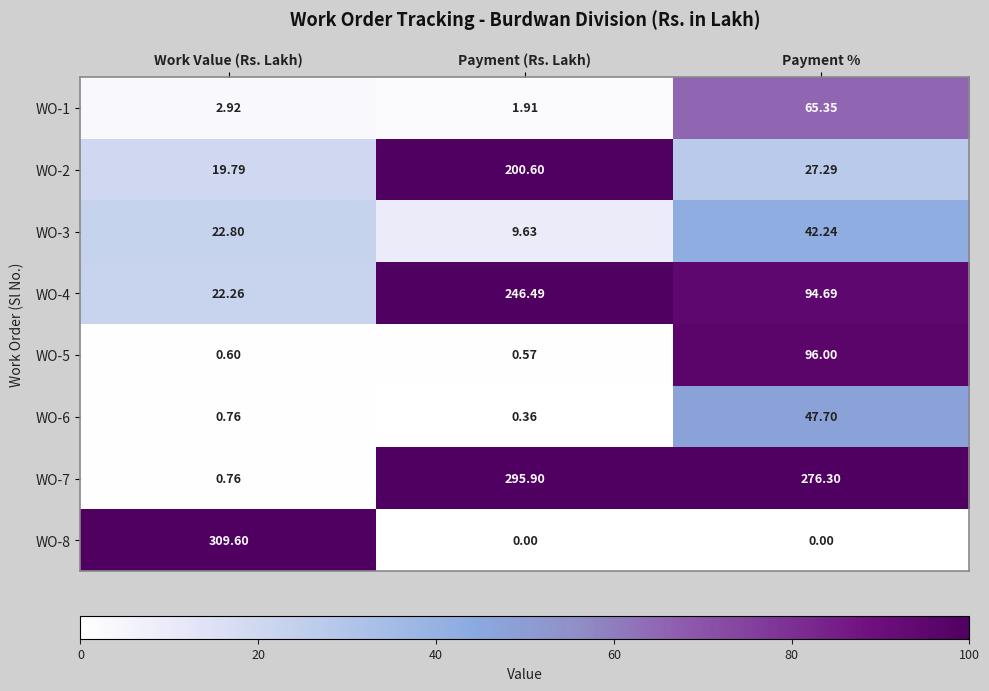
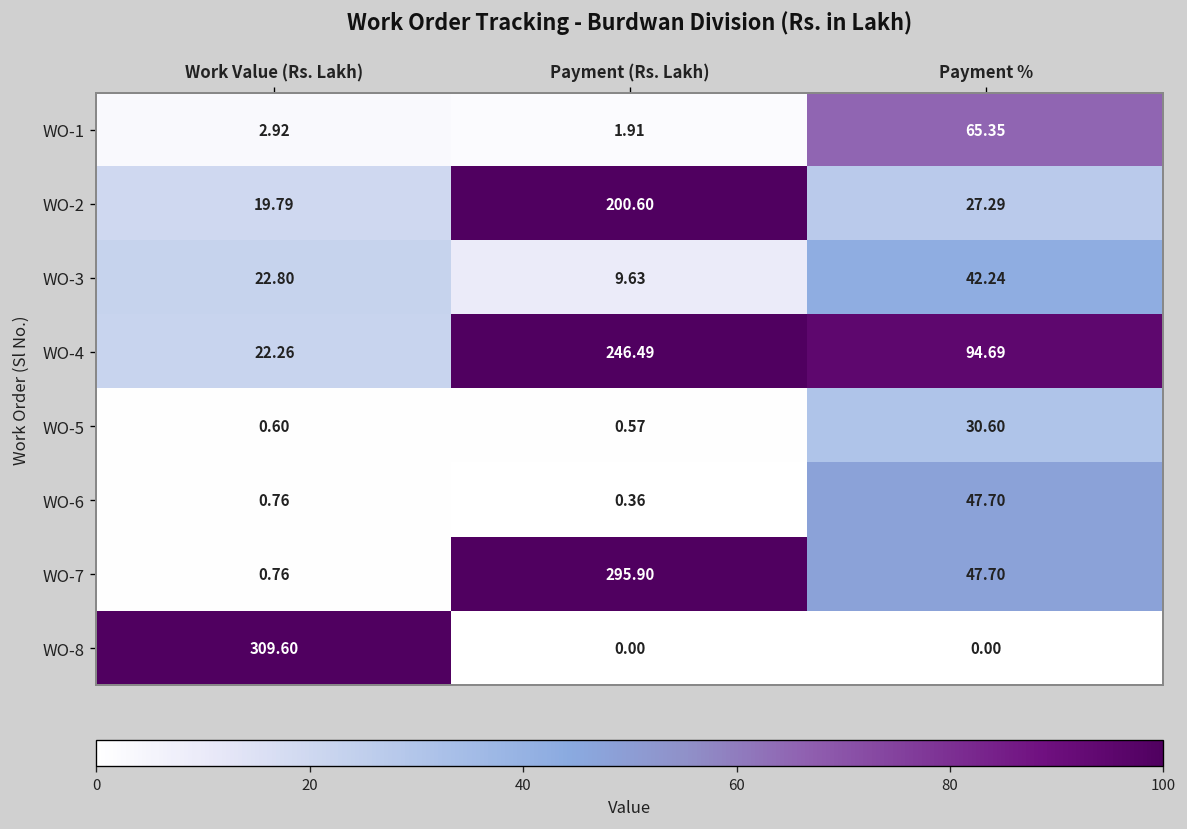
WO-5, Payment %: 96.00 -> 30.60
WO-7, Payment %: 276.30 -> 47.70
